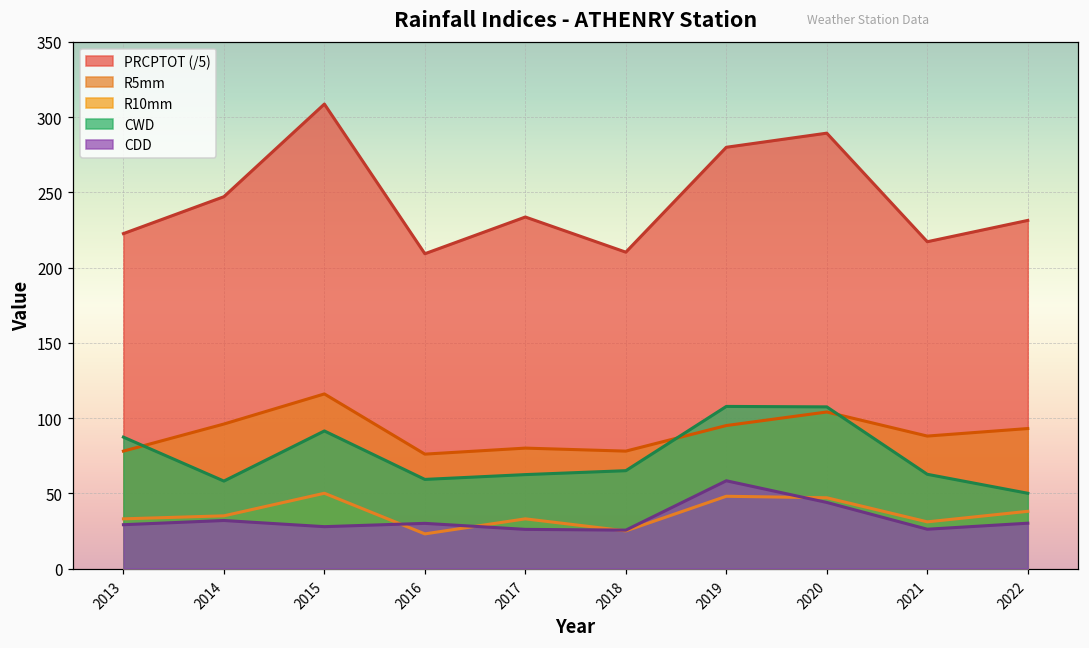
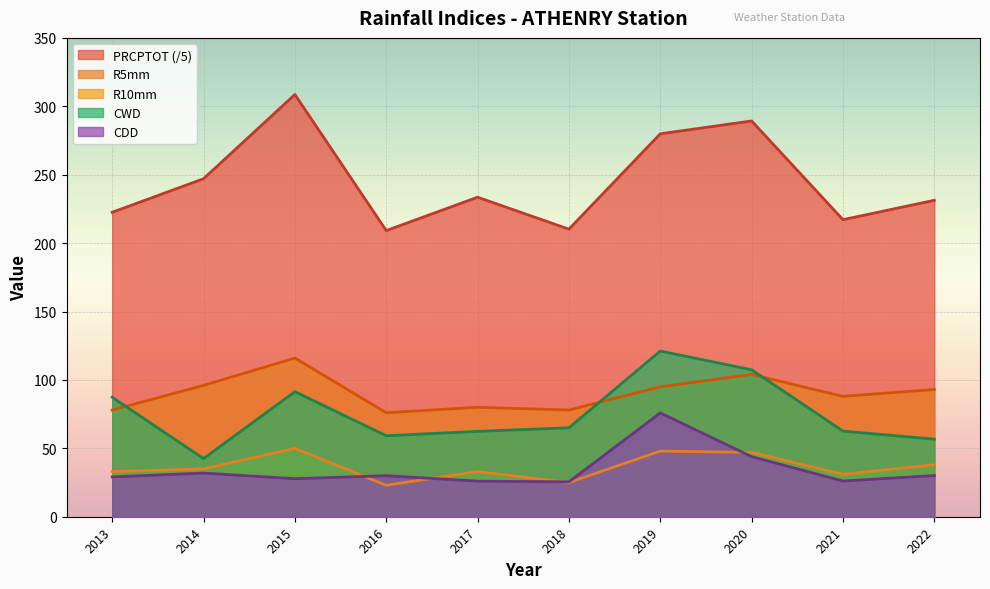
CWD, 2014: 58 -> 43
CWD, 2019: 108 -> 121
CDD, 2019: 58 -> 76
CWD, 2022: 50 -> 57
